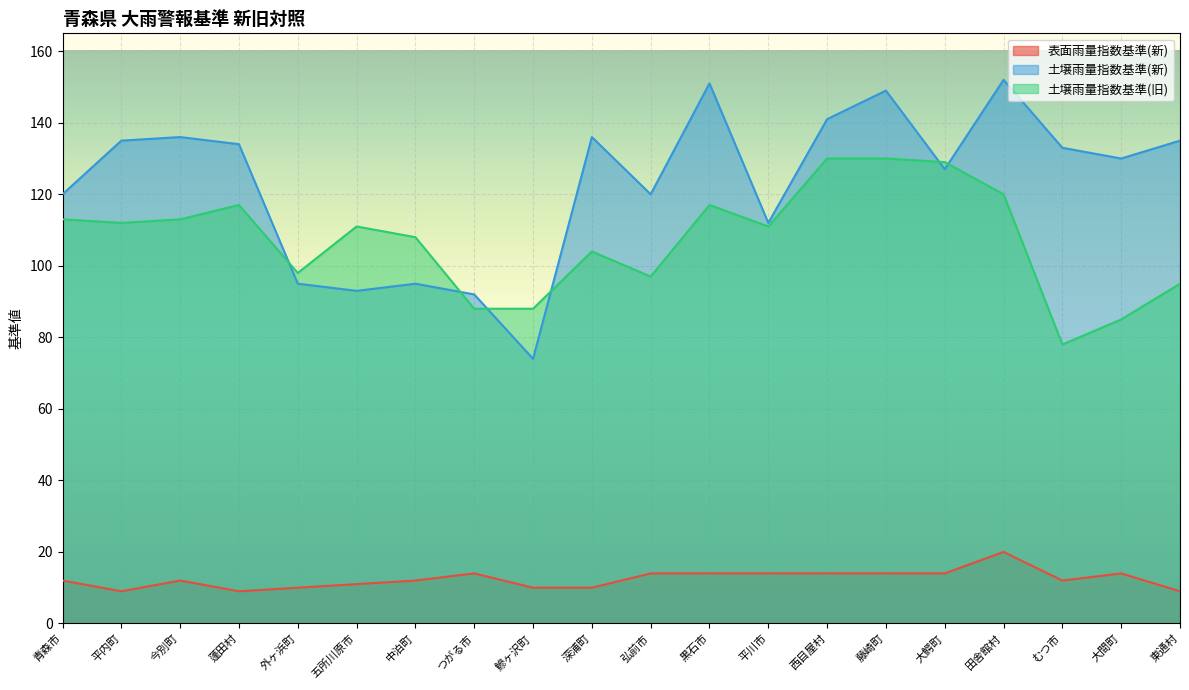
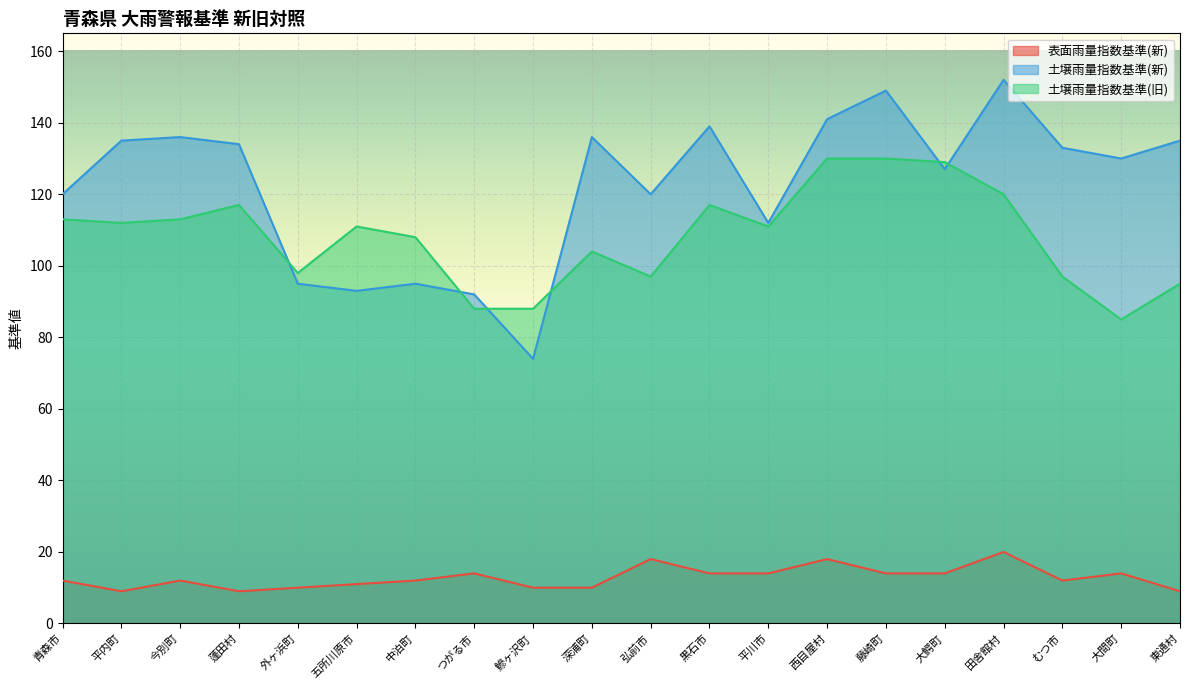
表面雨量指数基準(新), 弘前市: 14 -> 18
土壌雨量指数基準(新), 黒石市: 151 -> 139
表面雨量指数基準(新), 西目屋村: 14 -> 18
土壌雨量指数基準(旧), むつ市: 78 -> 97
